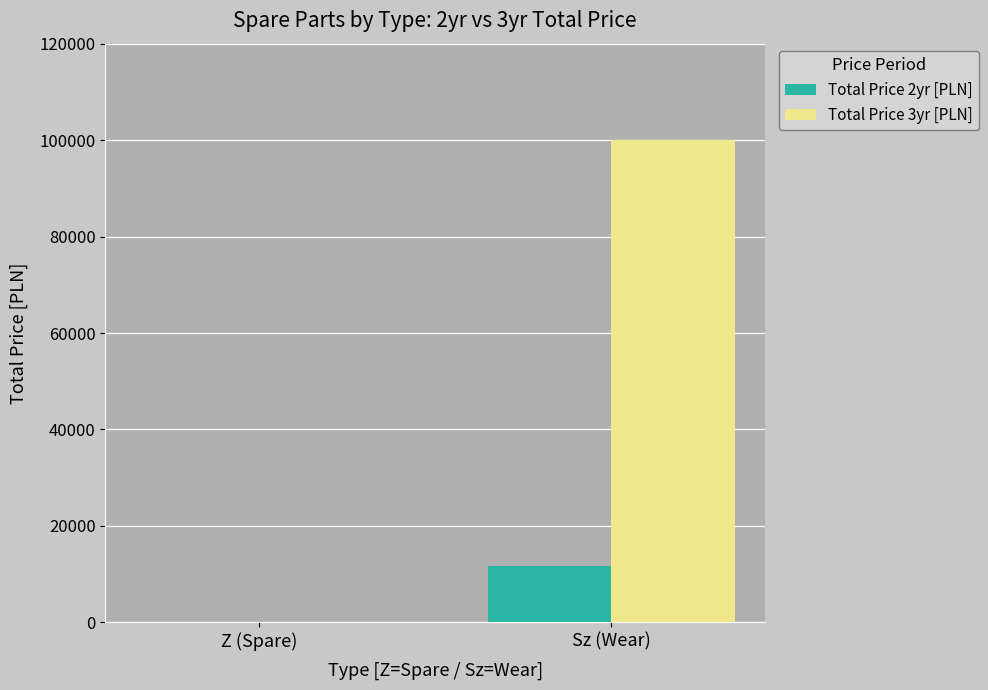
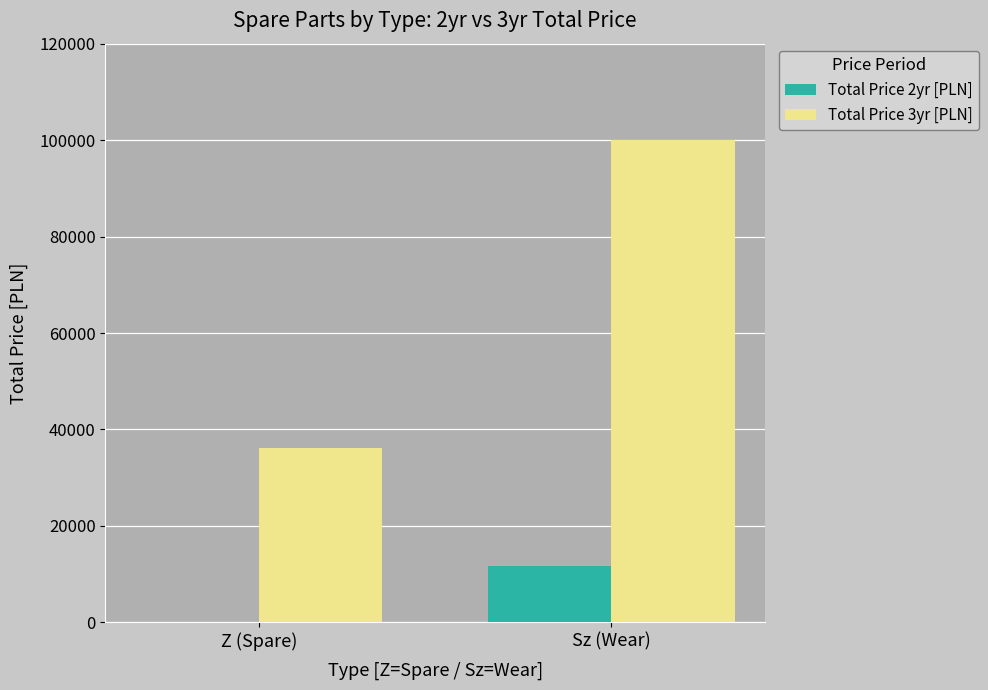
Total Price 3yr [PLN], Z (Spare): 0 -> 36000
